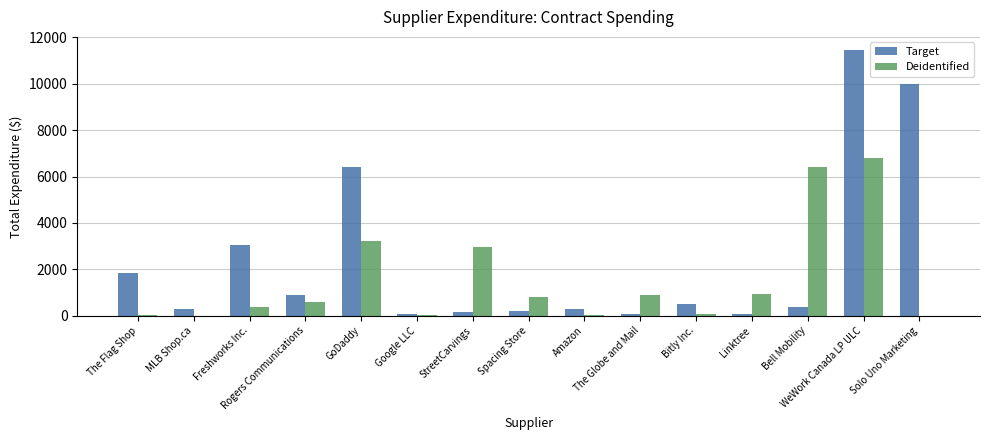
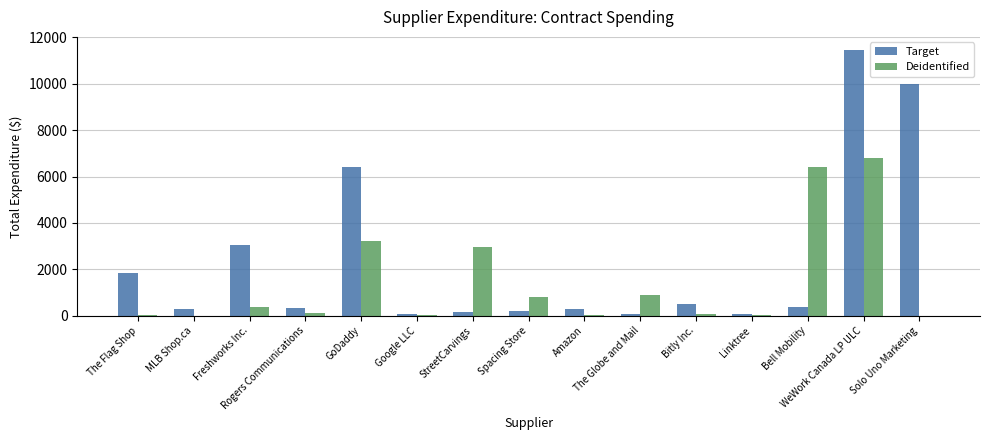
Target, Rogers Communications: 900 -> 300
Deidentified, Rogers Communications: 600 -> 100
Deidentified, Linktree: 900 -> 0
